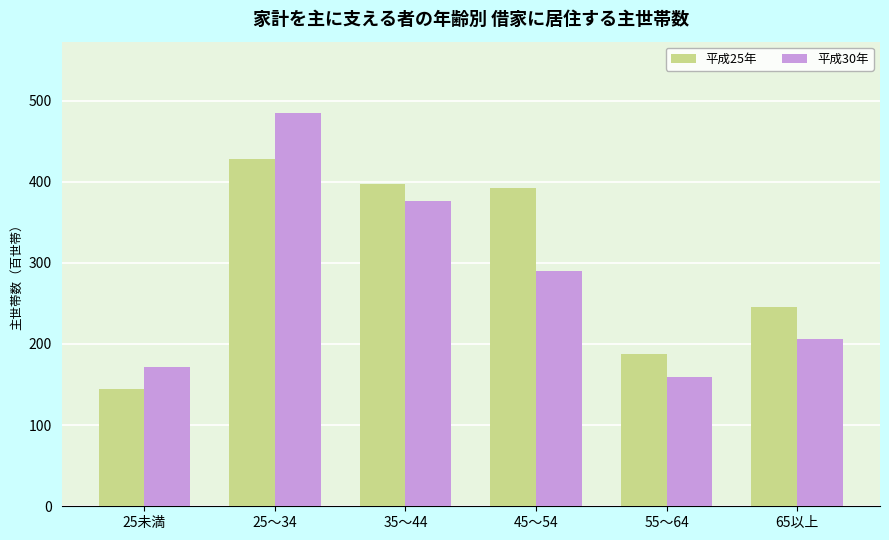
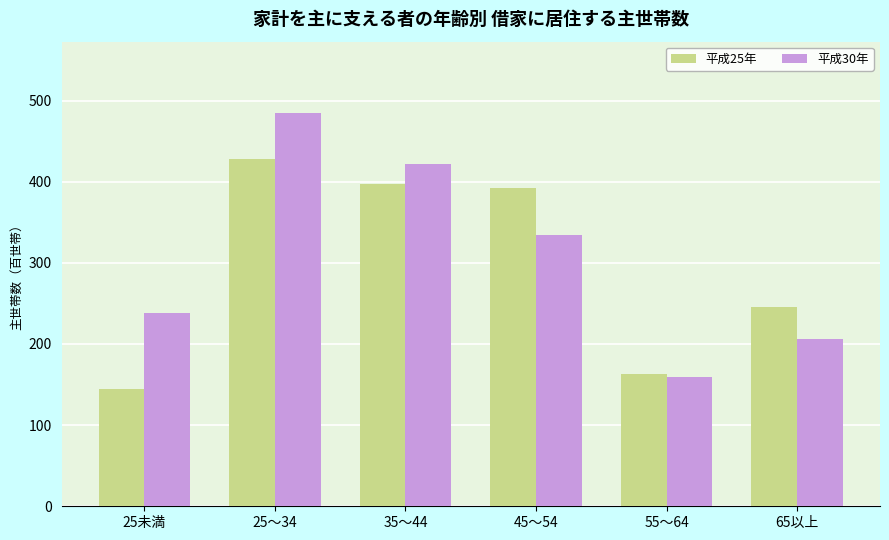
平成30年, 25未満: 170 -> 240
平成30年, 35～44: 380 -> 420
平成30年, 45～54: 290 -> 330
平成25年, 55～64: 190 -> 160
